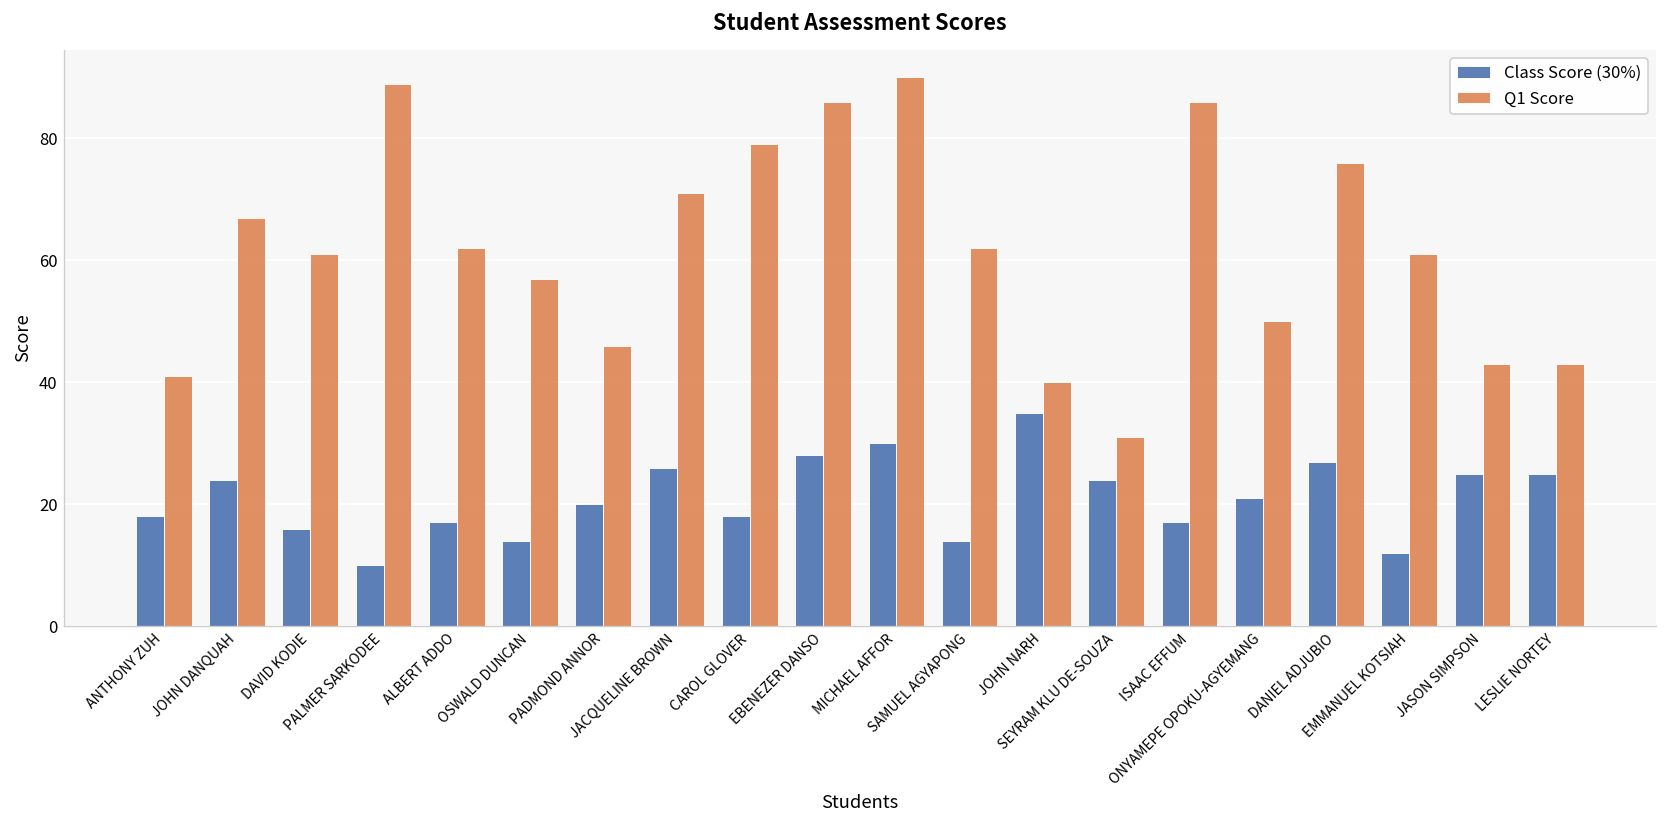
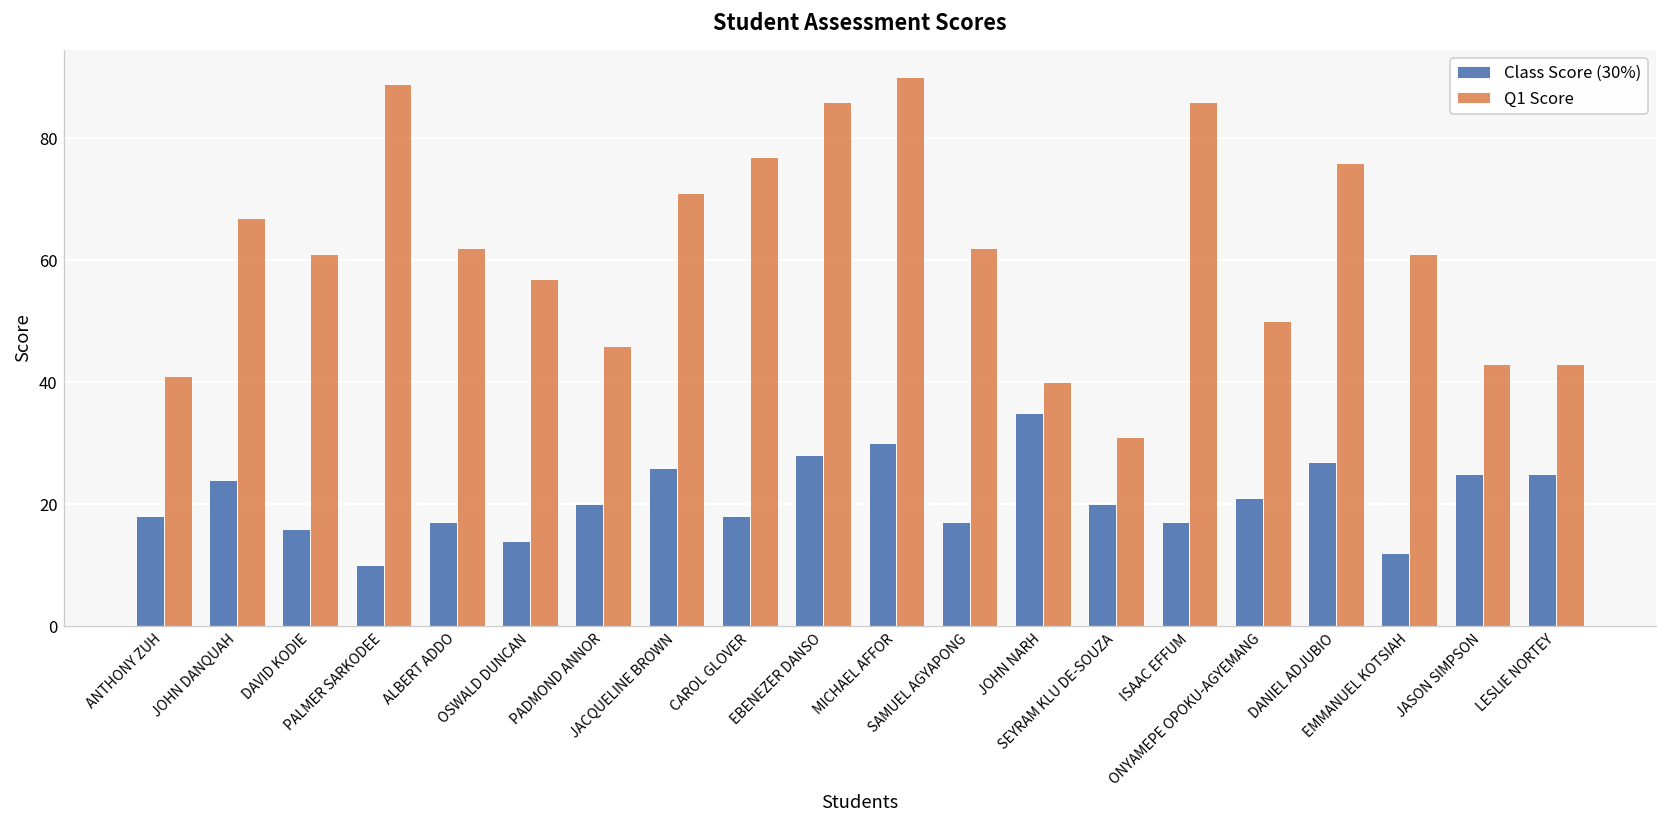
Q1 Score, CAROL GLOVER: 79 -> 77
Class Score (30%), SAMUEL AGYAPONG: 14 -> 17
Class Score (30%), SEYRAM KLU DE-SOUZA: 24 -> 20
